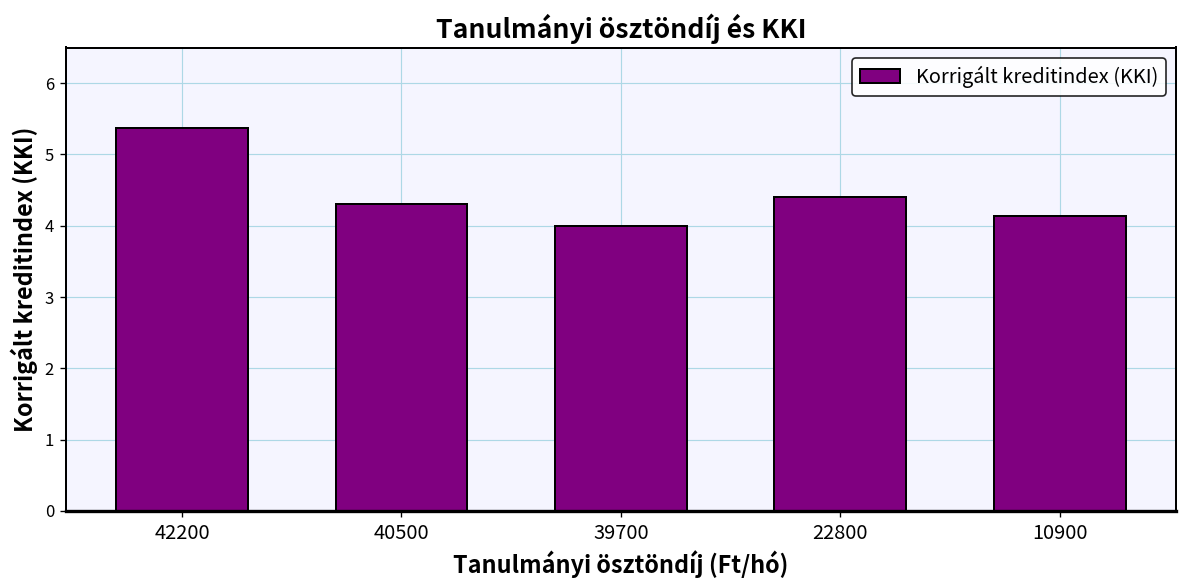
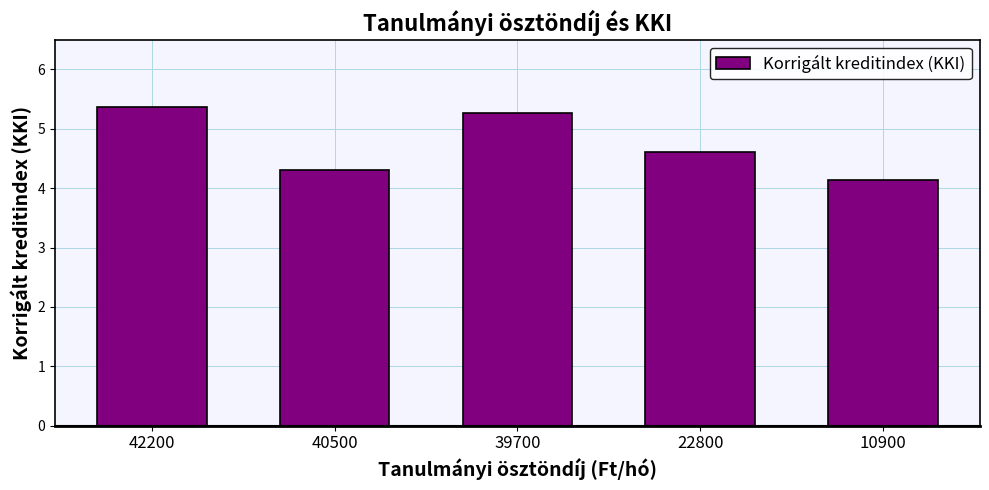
39700: 4.0 -> 5.3
22800: 4.4 -> 4.6
